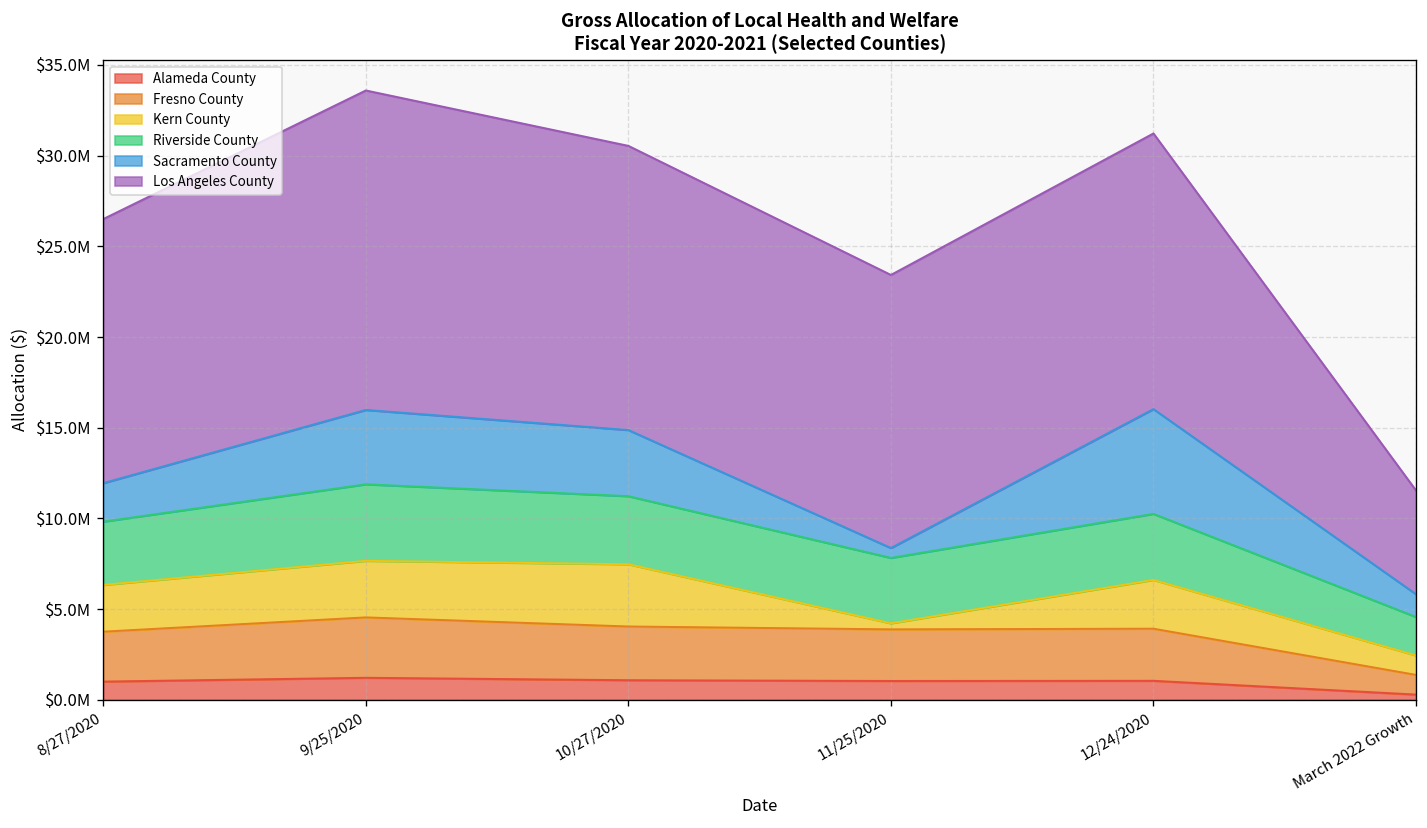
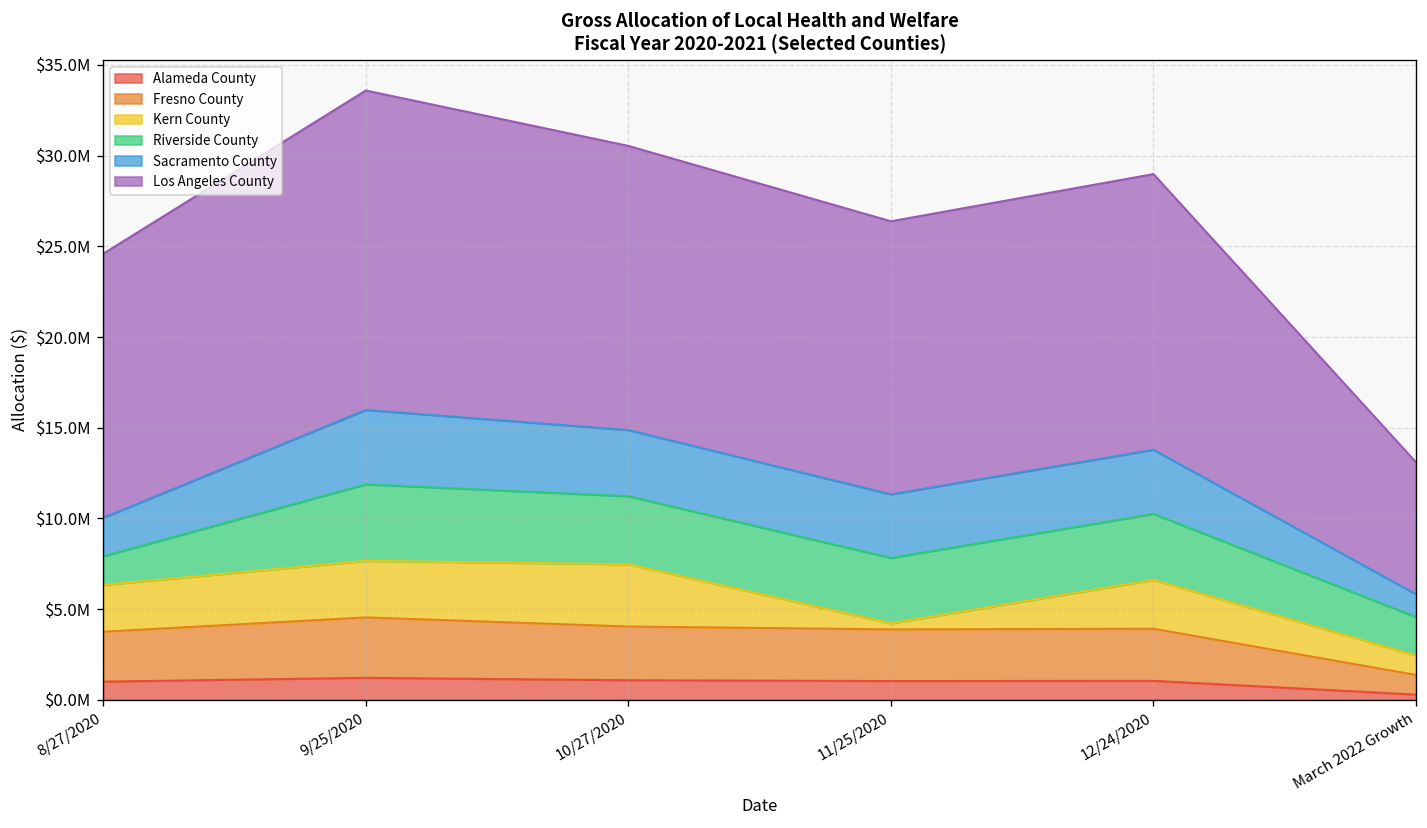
Riverside County, 8/27/2020: $3500000 -> $1600000
Sacramento County, 11/25/2020: $500000 -> $3500000
Sacramento County, 12/24/2020: $5800000 -> $3500000
Los Angeles County, March 2022 Growth: $5700000 -> $7300000
